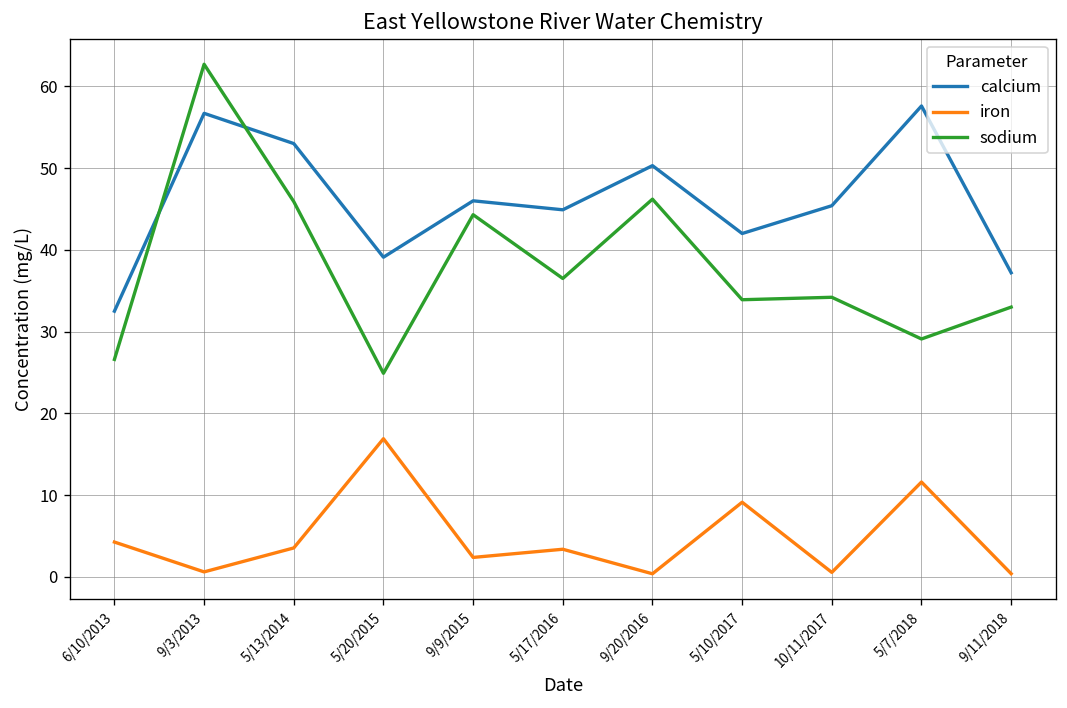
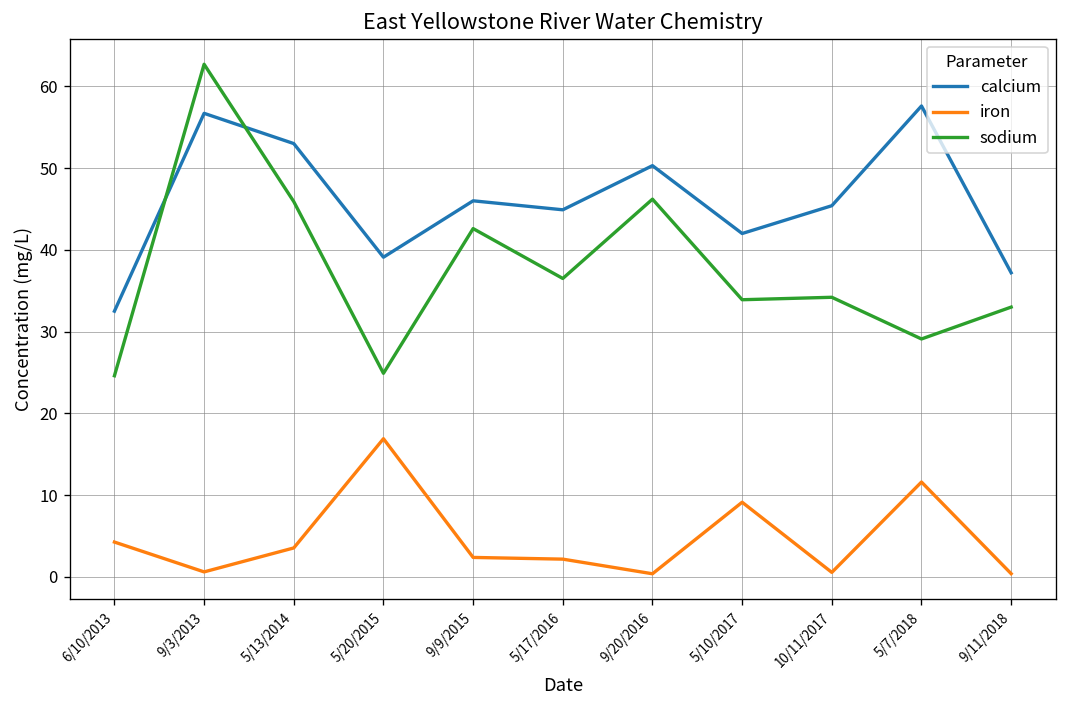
sodium, 6/10/2013: 27 -> 25
sodium, 9/9/2015: 44 -> 43
iron, 5/17/2016: 3 -> 2
